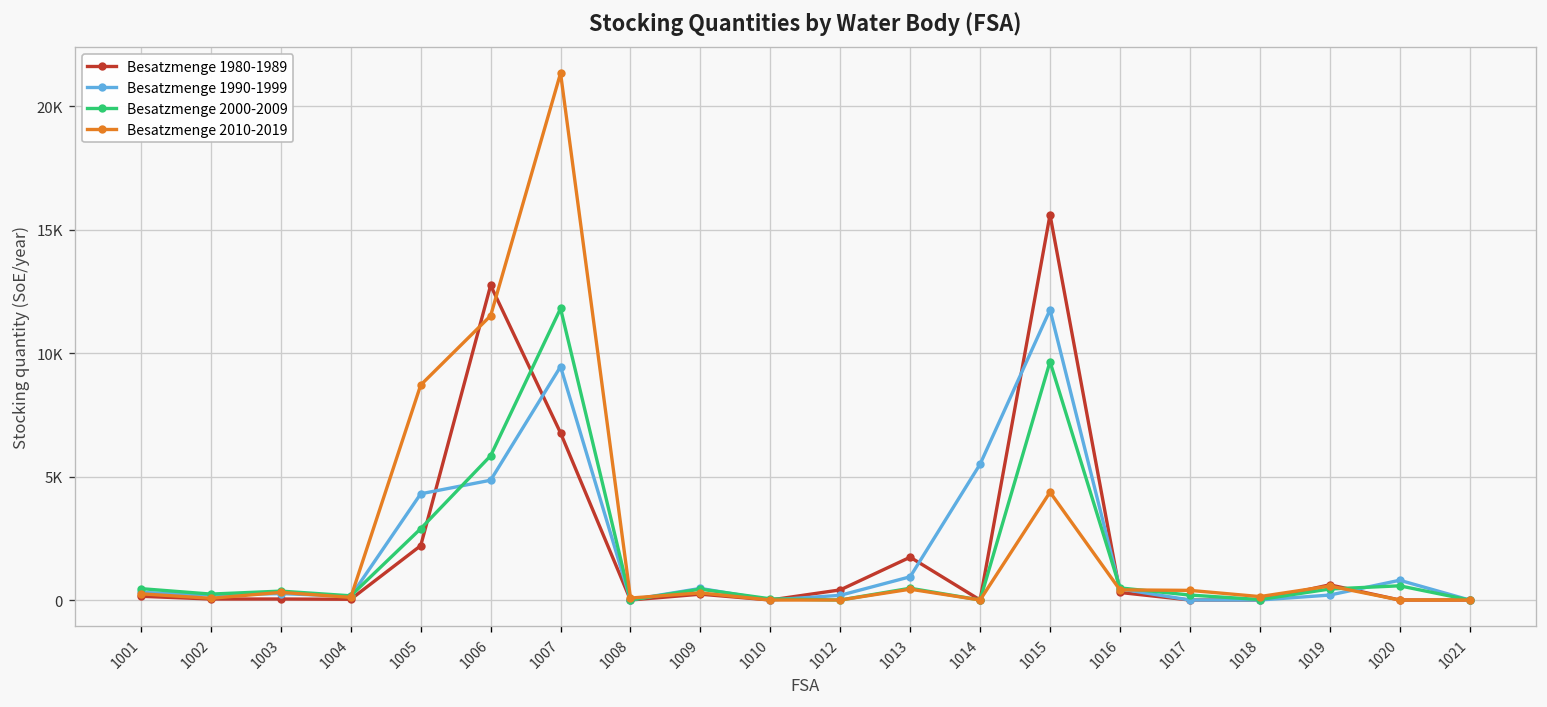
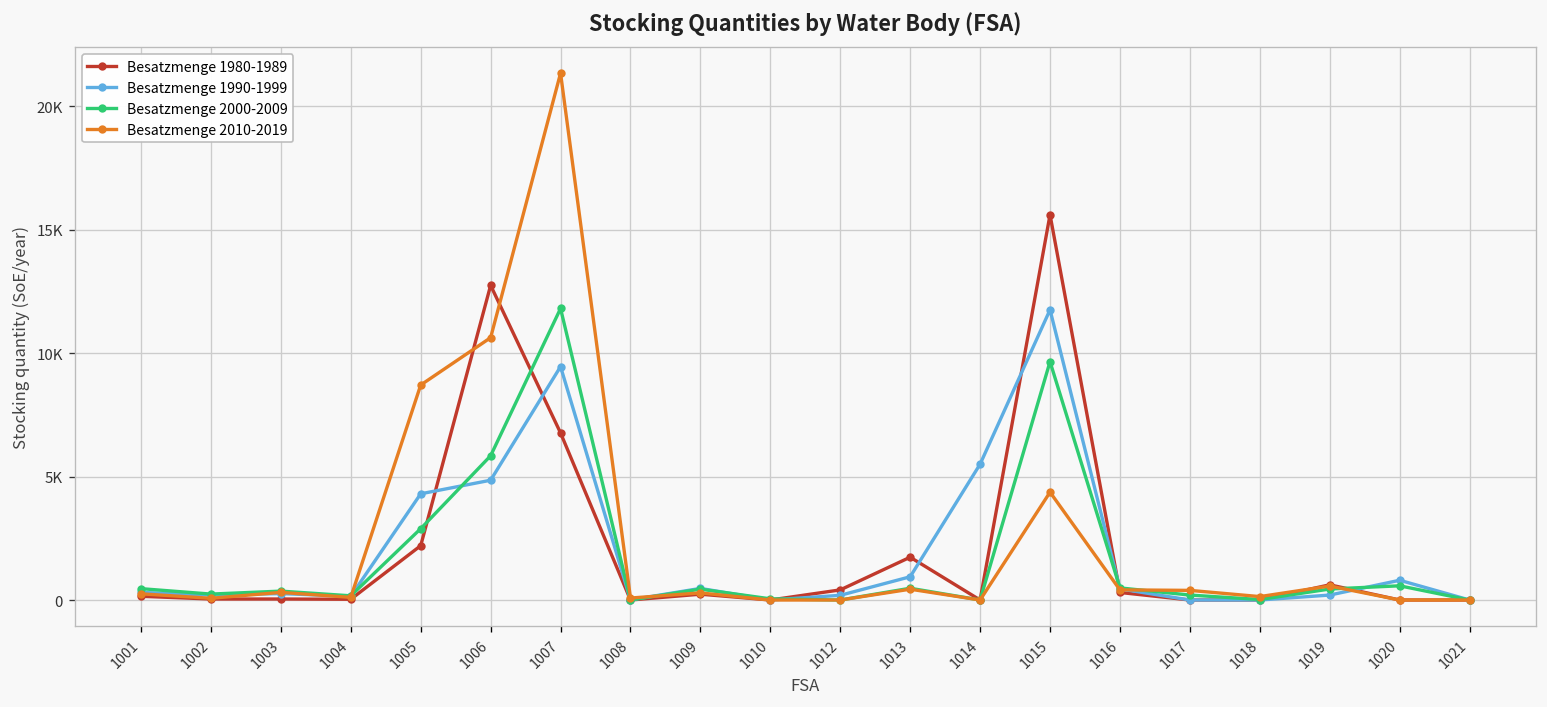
Besatzmenge 2010-2019, 1006: 11500 -> 10600
